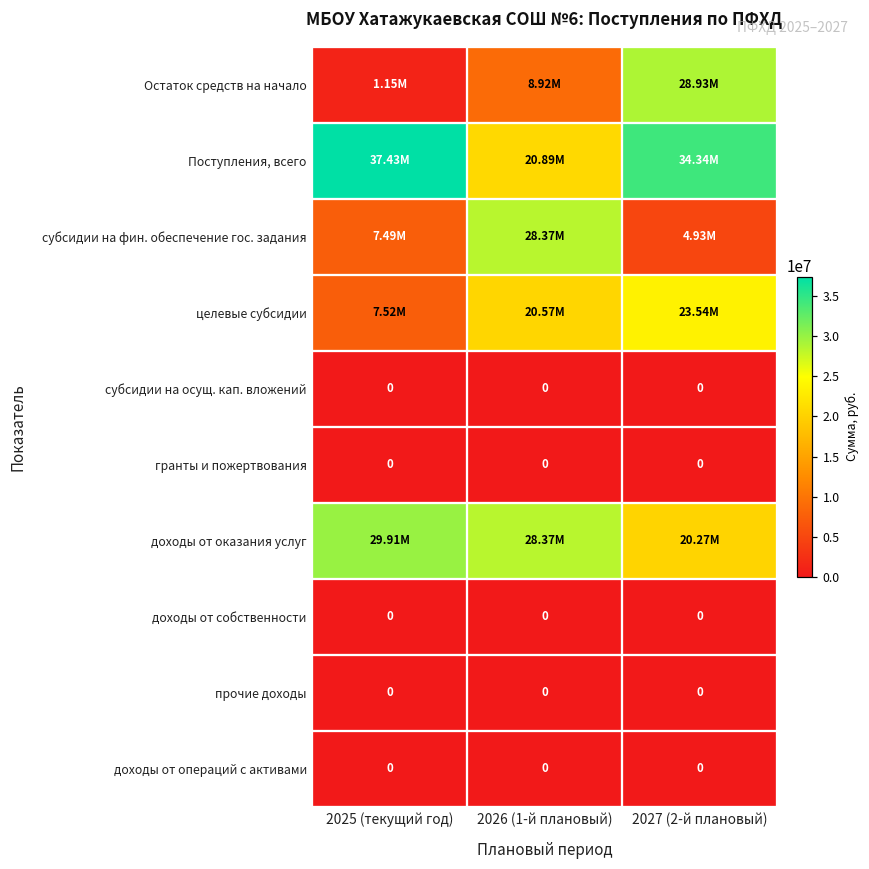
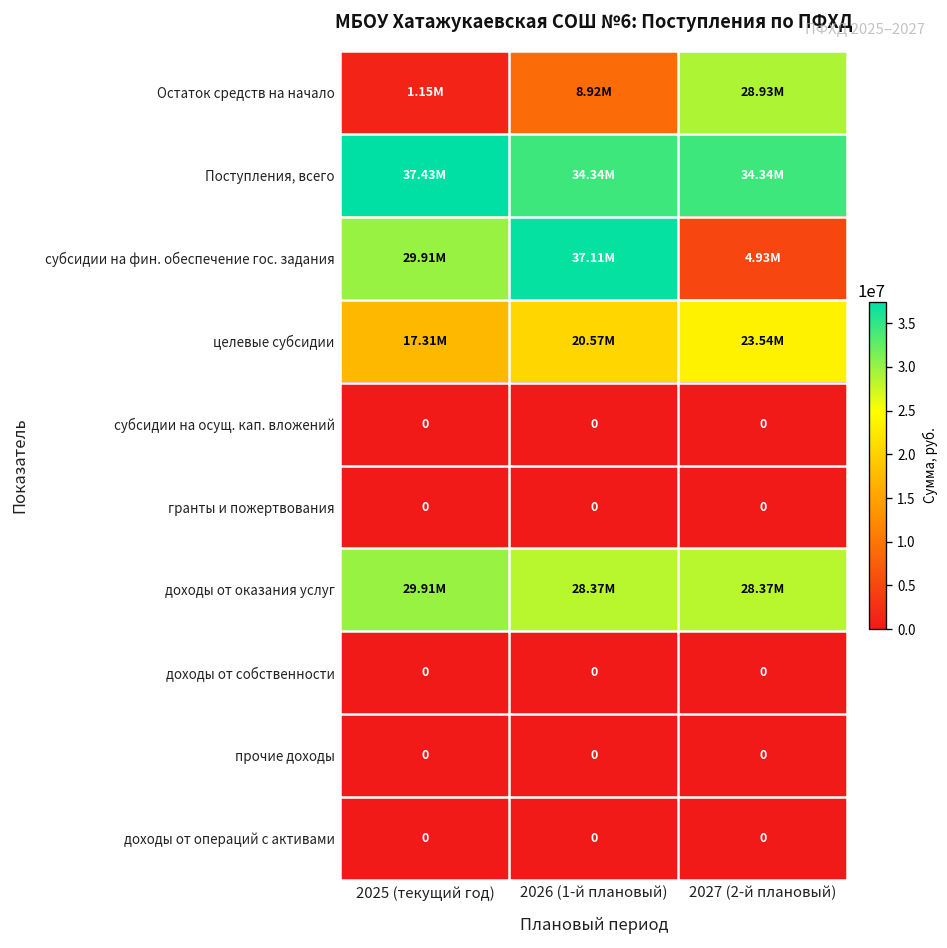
Поступления, всего, 2026 (1-й плановый): 20.89M -> 34.34M
субсидии на фин. обеспечение гос. задания, 2025 (текущий год): 7.49M -> 29.91M
субсидии на фин. обеспечение гос. задания, 2026 (1-й плановый): 28.37M -> 37.11M
целевые субсидии, 2025 (текущий год): 7.52M -> 17.31M
доходы от оказания услуг, 2027 (2-й плановый): 20.27M -> 28.37M
